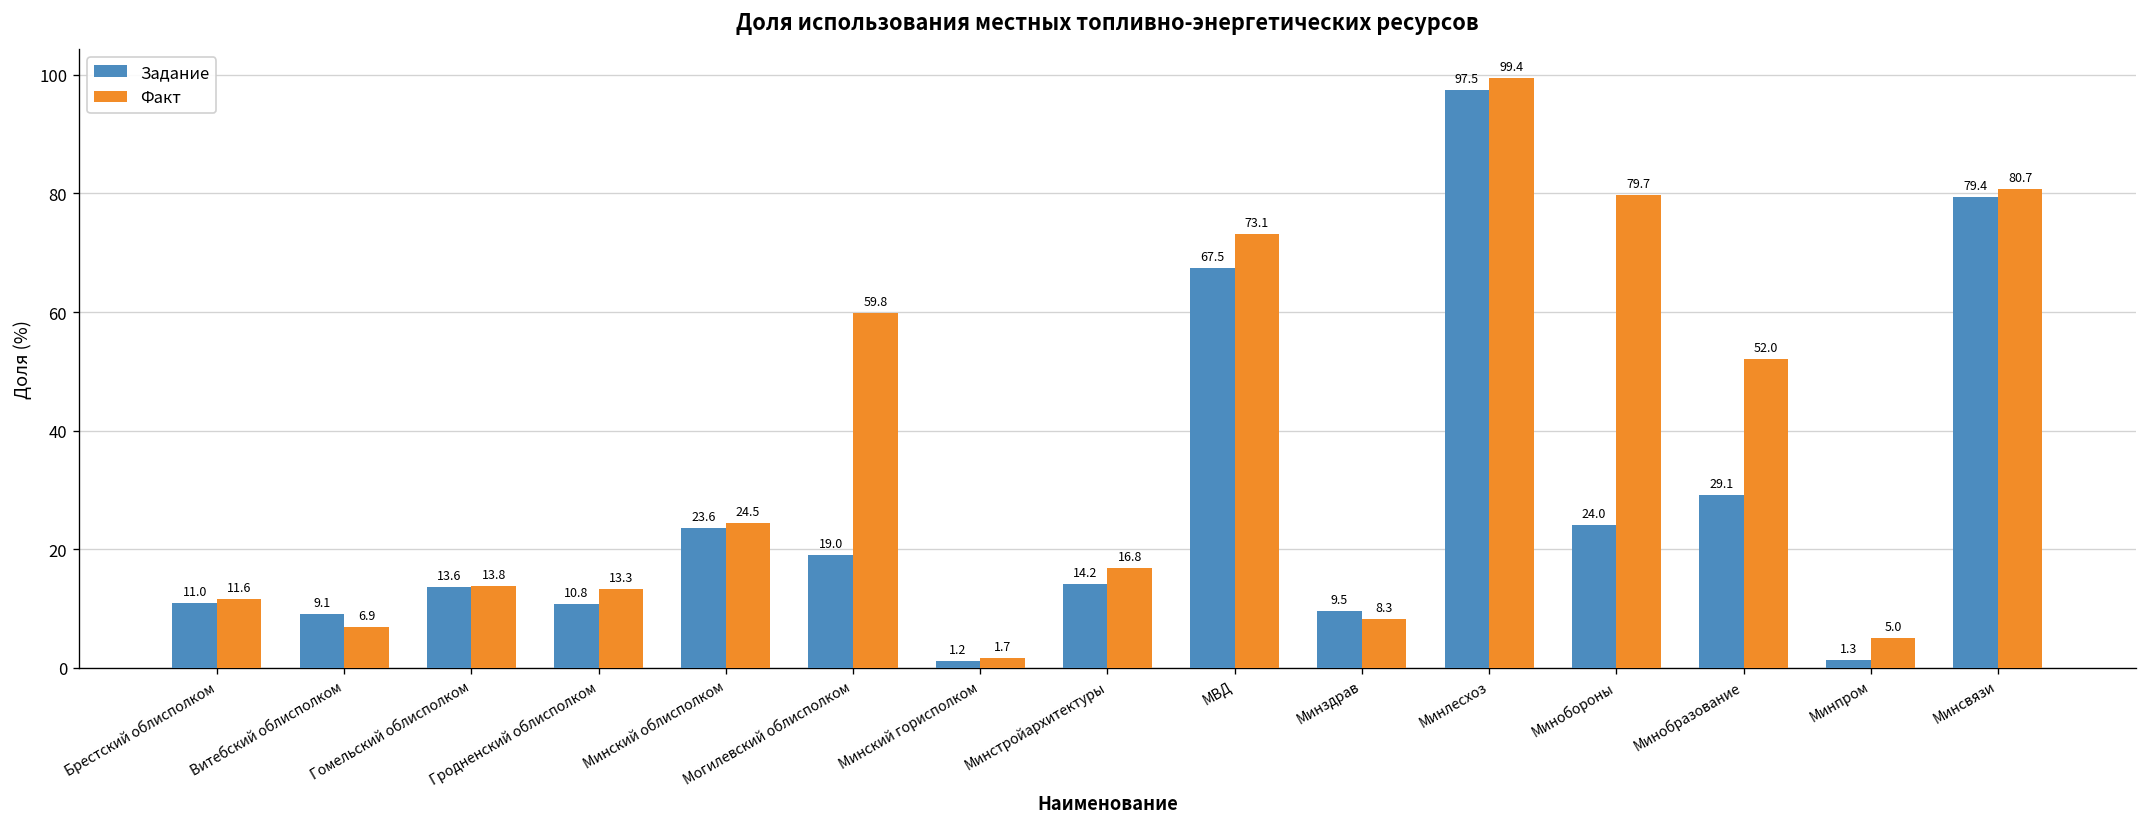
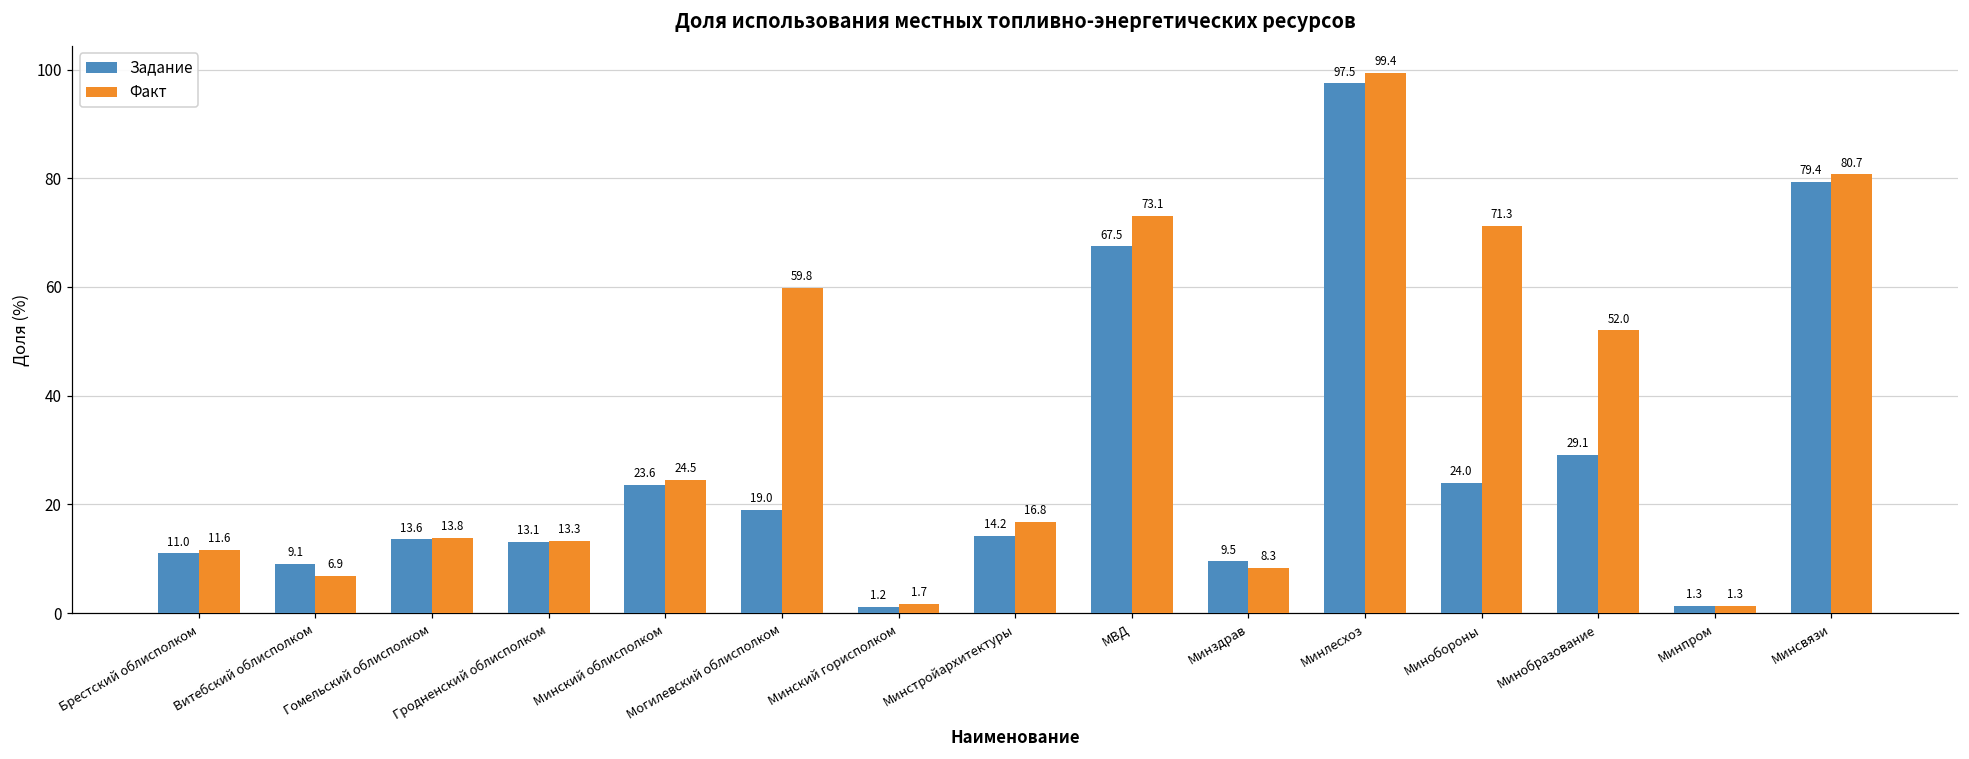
Задание, Гродненский облисполком: 10.8 -> 13.1
Факт, Минобороны: 79.7 -> 71.3
Факт, Минпром: 5.0 -> 1.3
